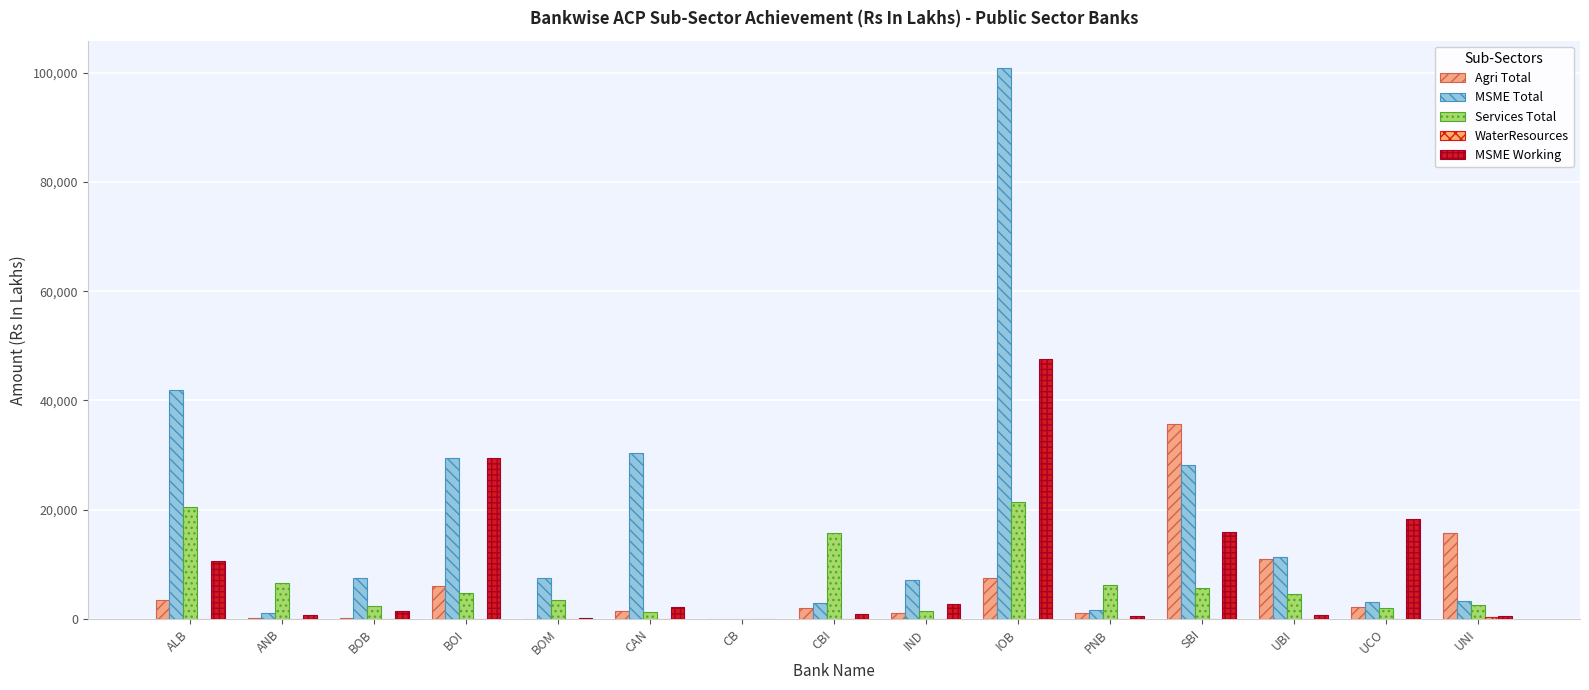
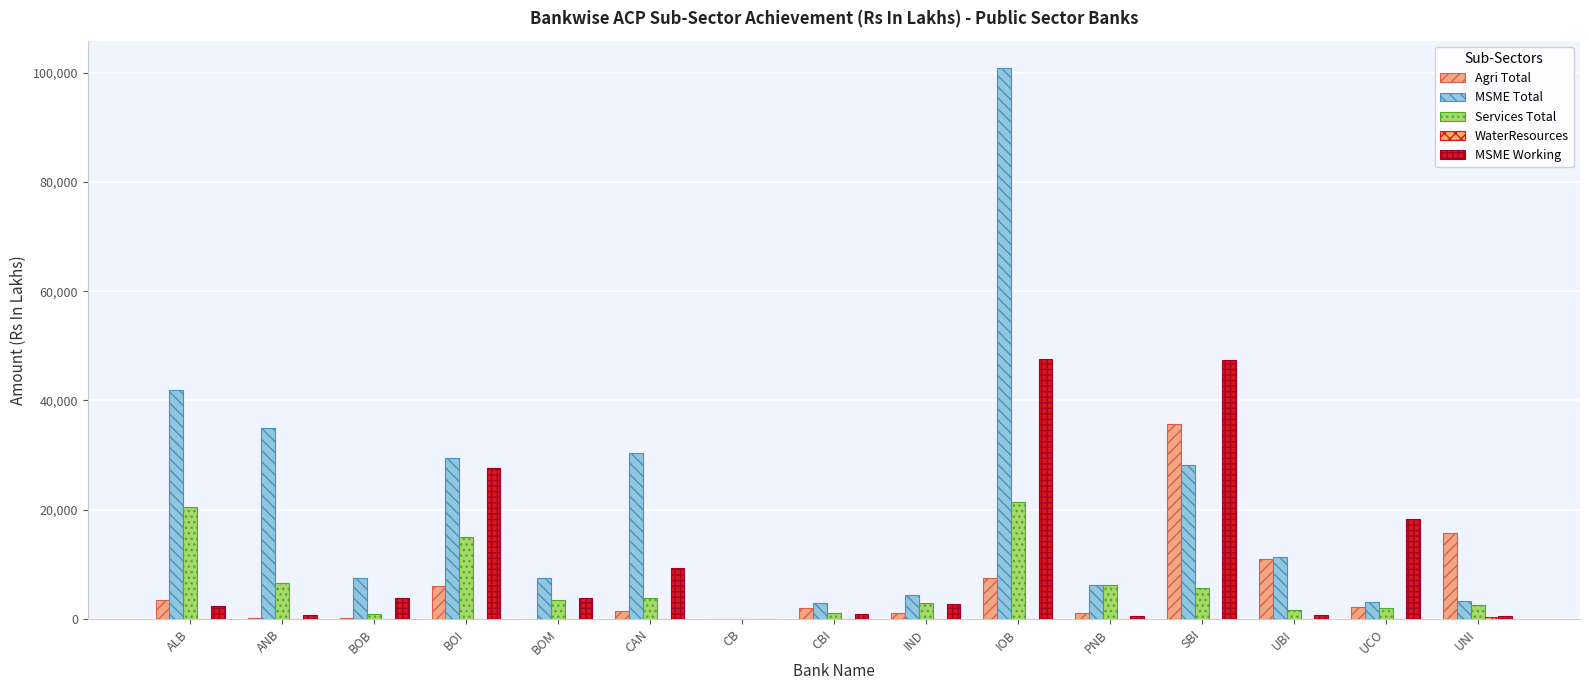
MSME Working, ALB: 11,000 -> 2,000
MSME Total, ANB: 1,000 -> 35,000
Services Total, BOB: 2,000 -> 1,000
MSME Working, BOB: 1,000 -> 4,000
Services Total, BOI: 5,000 -> 15,000
MSME Working, BOI: 29,000 -> 28,000
MSME Working, BOM: 0 -> 4,000
Services Total, CAN: 1,000 -> 4,000
MSME Working, CAN: 2,000 -> 9,000
Services Total, CBI: 16,000 -> 1,000
MSME Total, IND: 7,000 -> 4,000
Services Total, IND: 2,000 -> 3,000
MSME Total, PNB: 2,000 -> 6,000
MSME Working, SBI: 16,000 -> 47,000
Services Total, UBI: 5,000 -> 2,000
